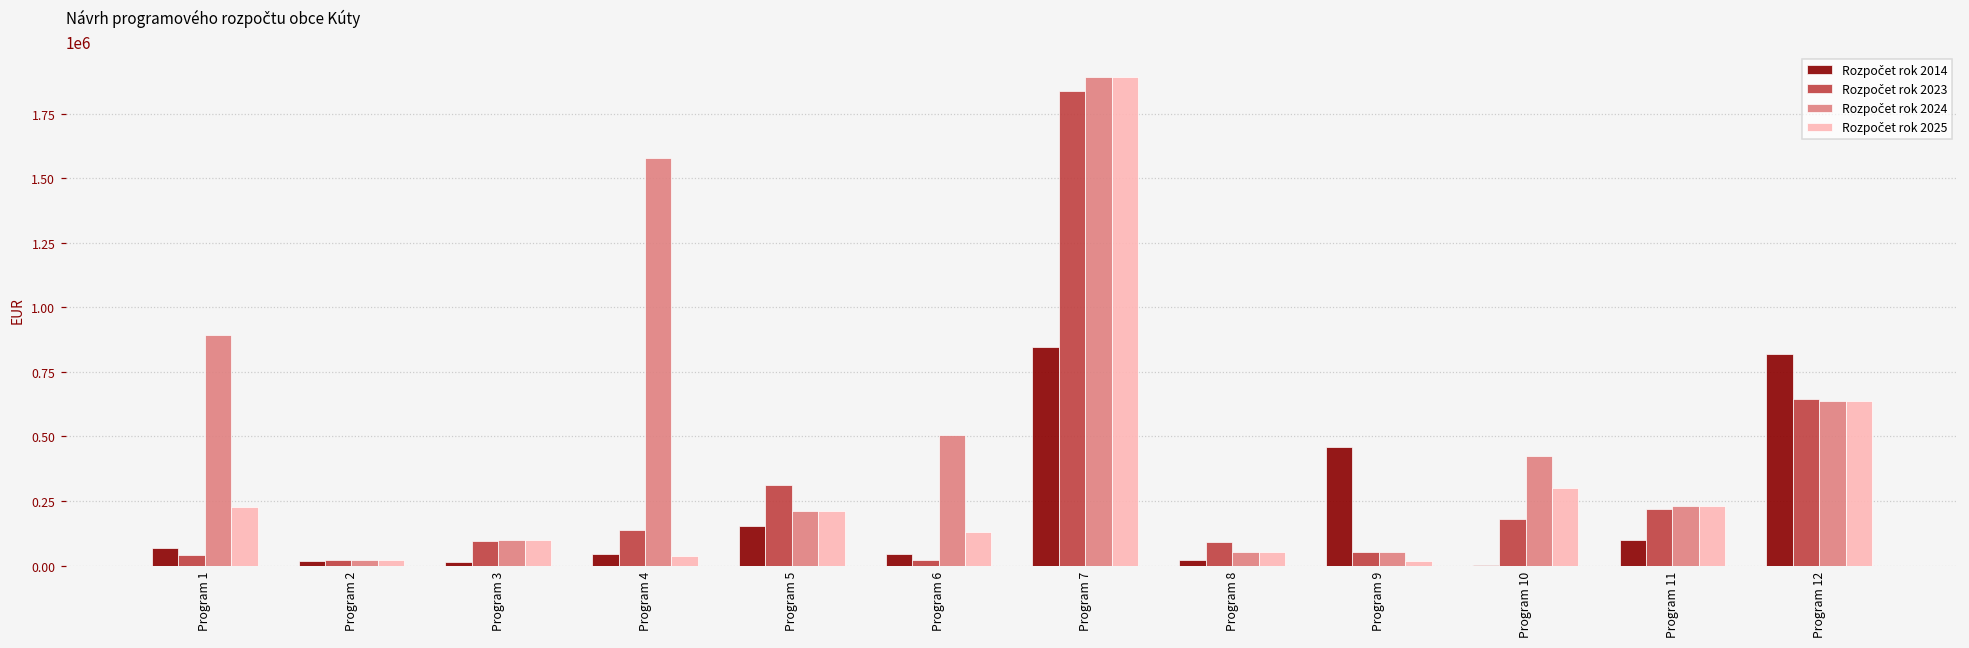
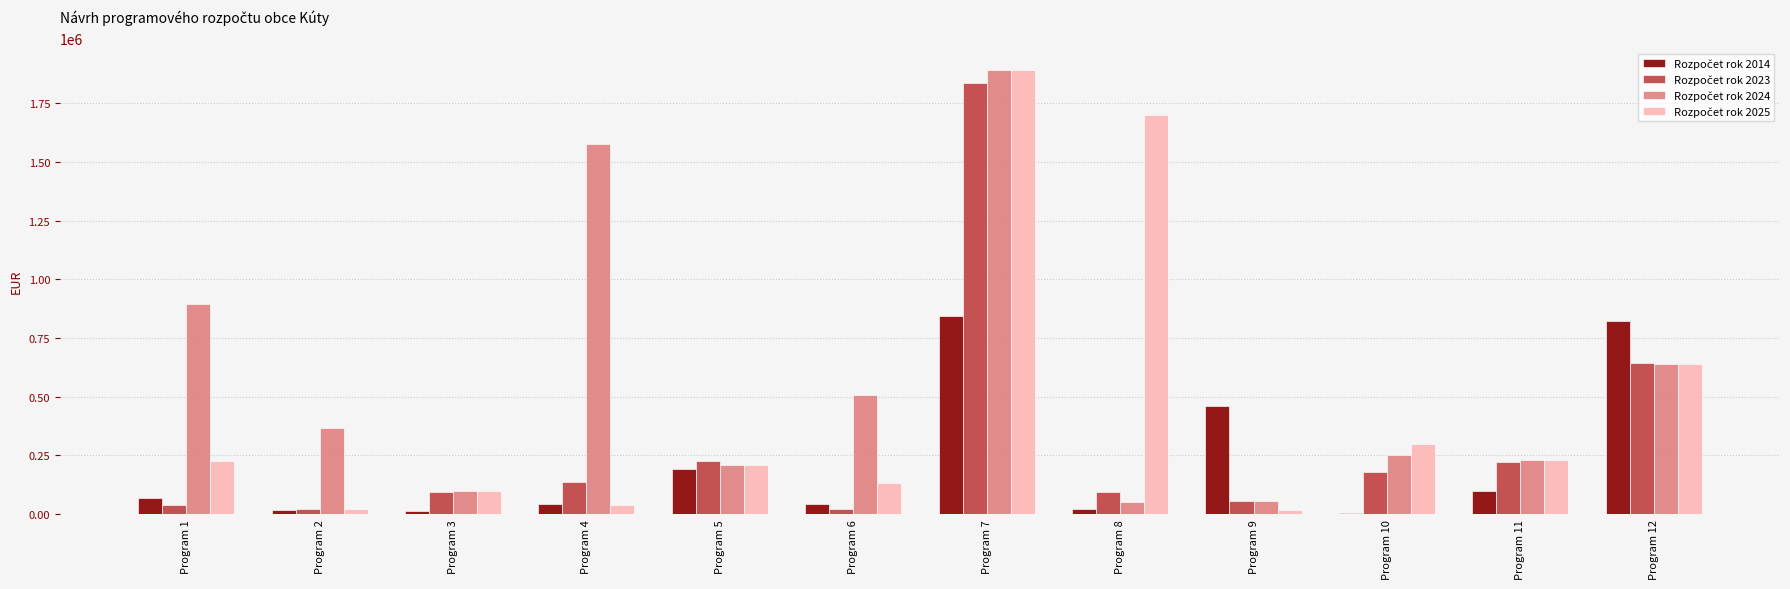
Rozpočet rok 2024, Program 2: 20000 -> 370000
Rozpočet rok 2014, Program 5: 150000 -> 190000
Rozpočet rok 2023, Program 5: 310000 -> 230000
Rozpočet rok 2025, Program 8: 50000 -> 1700000
Rozpočet rok 2024, Program 10: 430000 -> 250000
